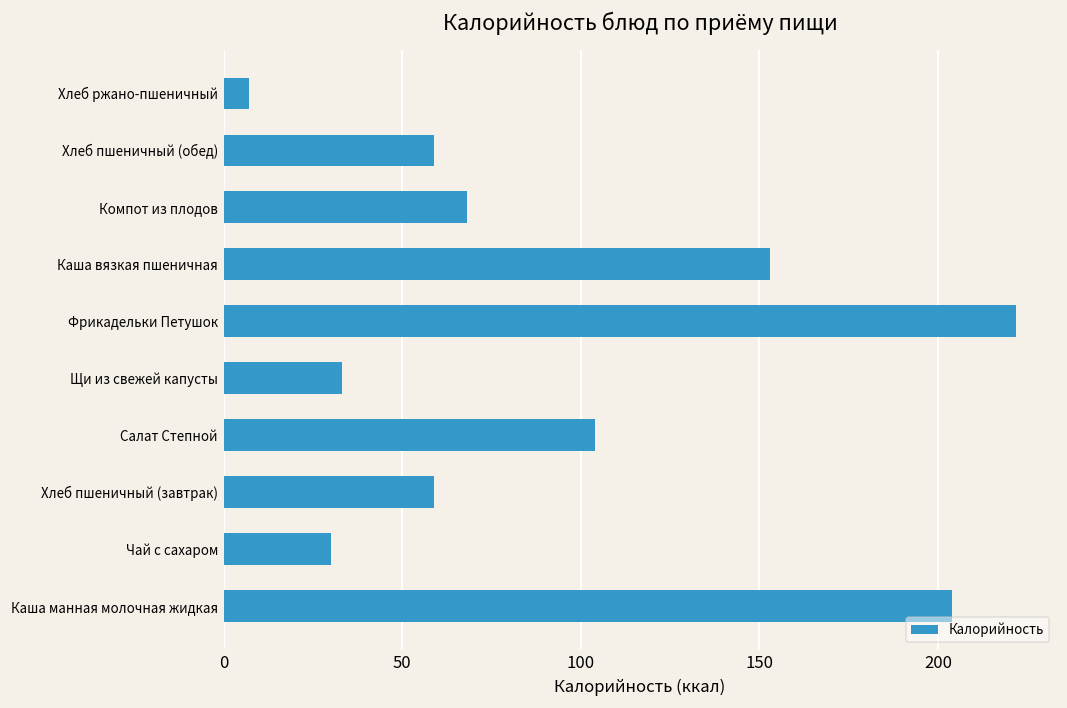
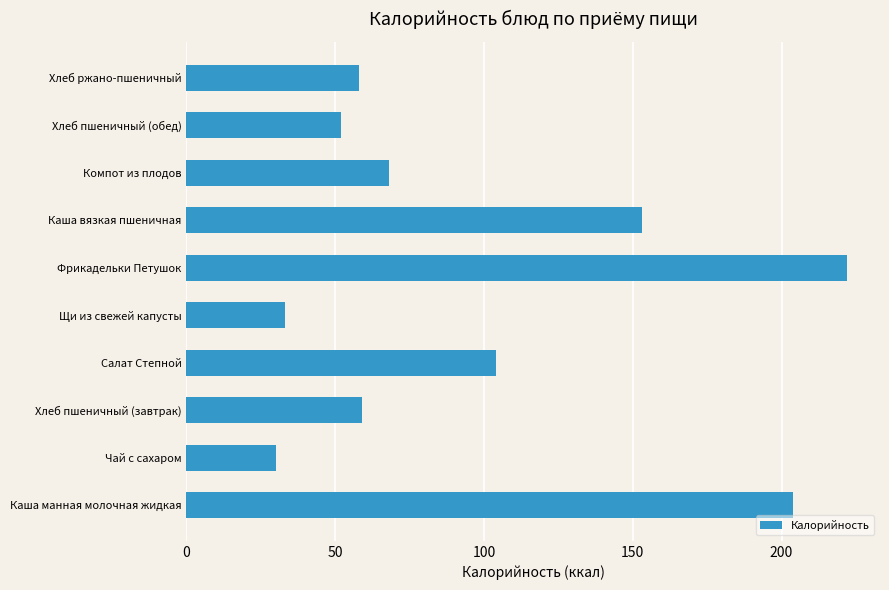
Хлеб ржано-пшеничный: 7 -> 58
Хлеб пшеничный (обед): 59 -> 52
